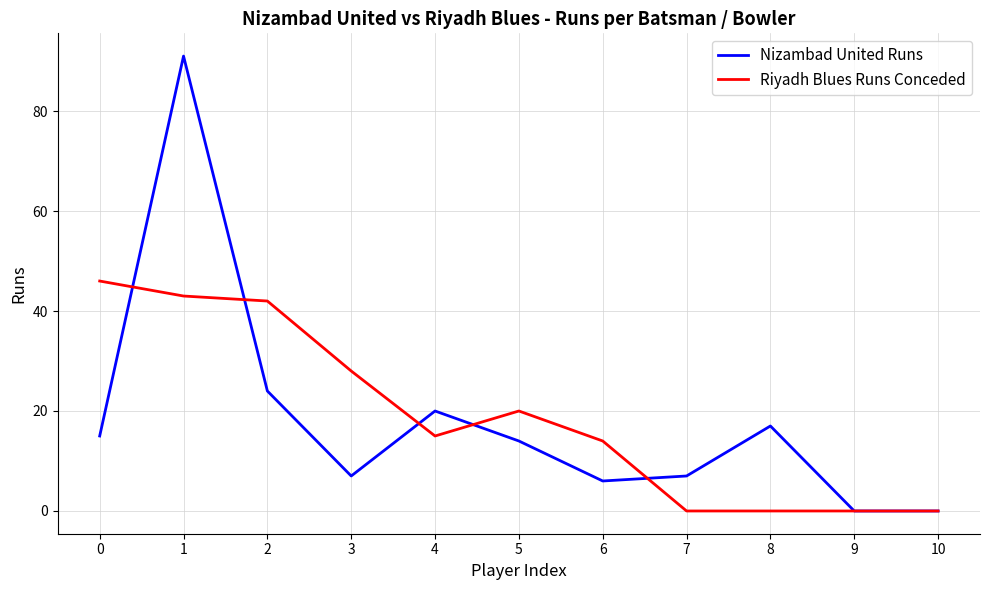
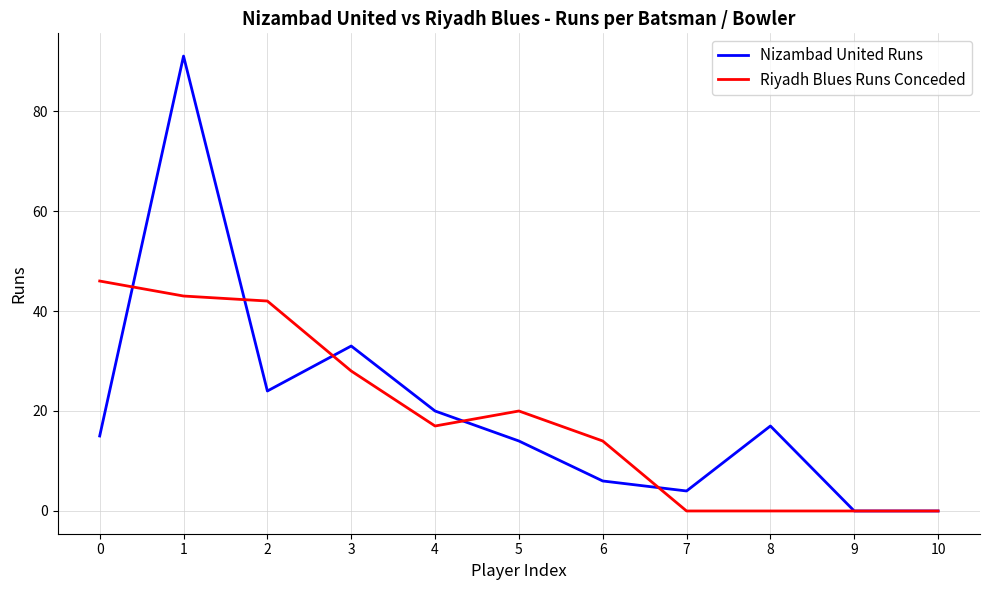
Nizambad United Runs, 3: 7 -> 33
Riyadh Blues Runs Conceded, 4: 15 -> 17
Nizambad United Runs, 7: 7 -> 4
